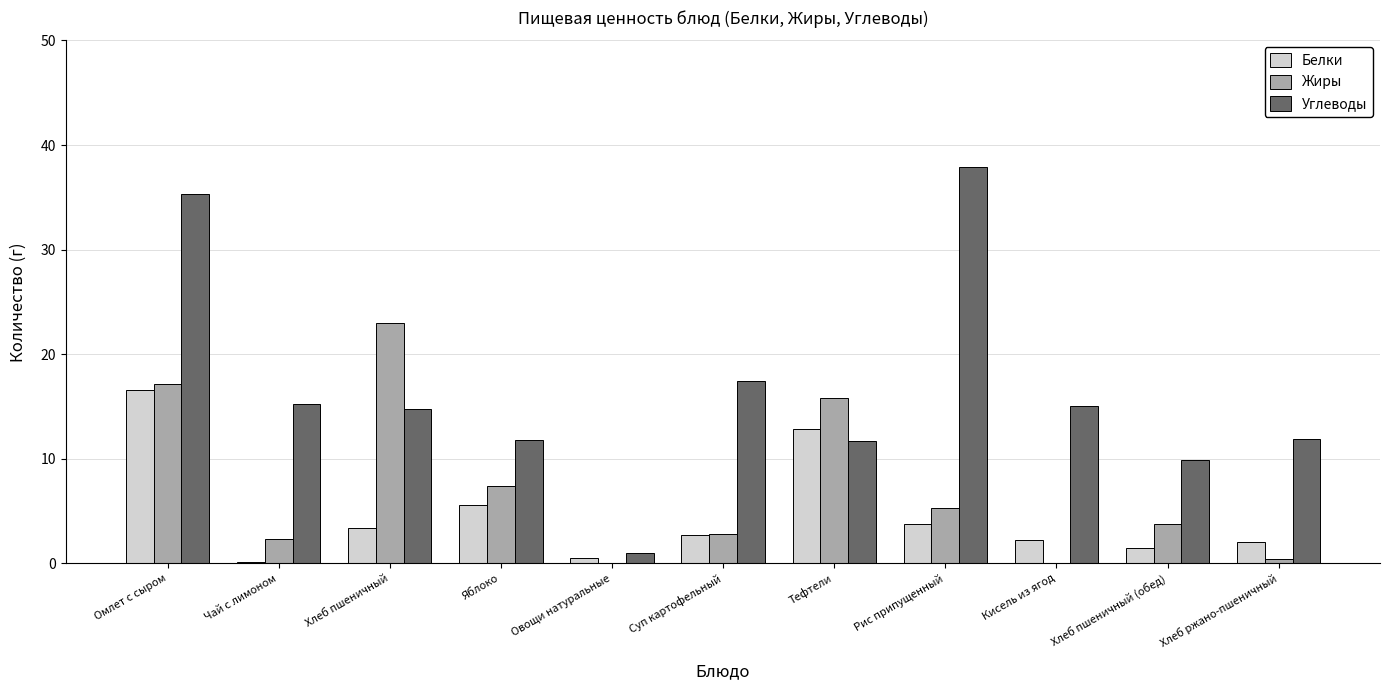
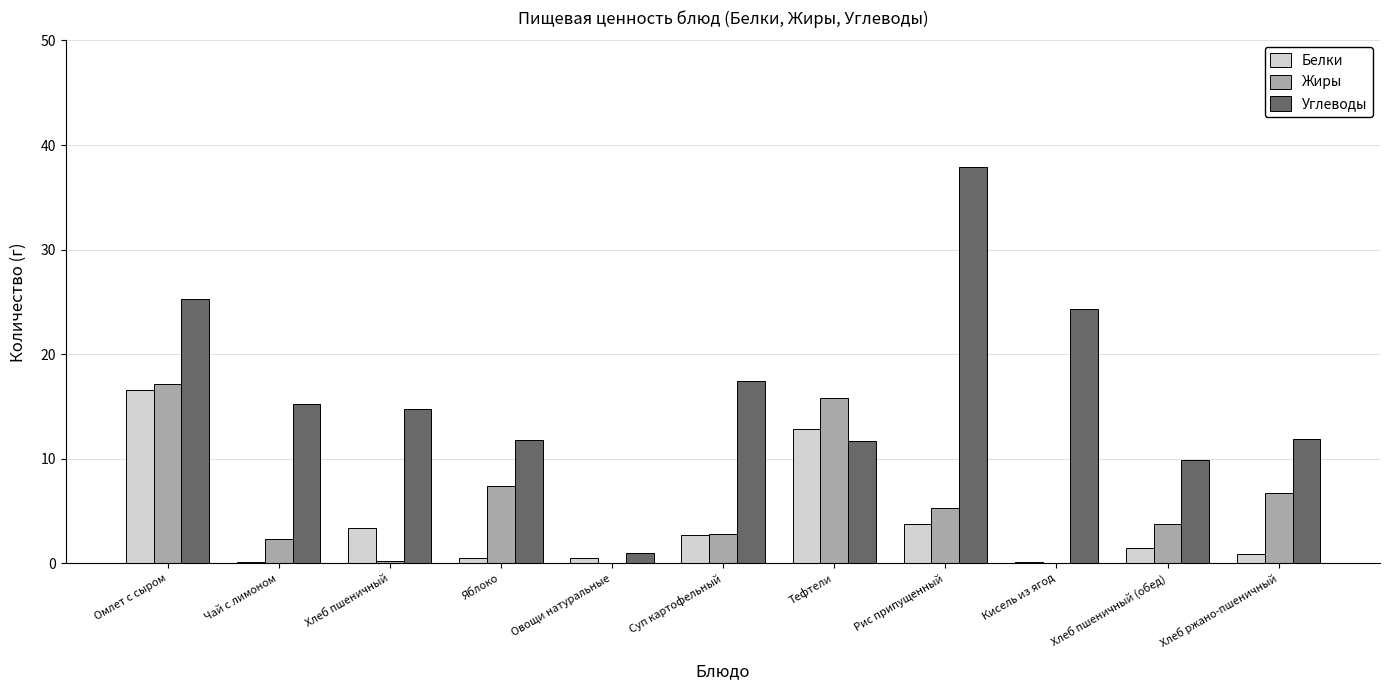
Углеводы, Омлет с сыром: 35.3 -> 25.3
Жиры, Хлеб пшеничный: 23.0 -> 0.2
Белки, Яблоко: 5.6 -> 0.5
Белки, Кисель из ягод: 2.3 -> 0.1
Углеводы, Кисель из ягод: 15.0 -> 24.3
Белки, Хлеб ржано-пшеничный: 2.0 -> 0.9
Жиры, Хлеб ржано-пшеничный: 0.4 -> 6.7
